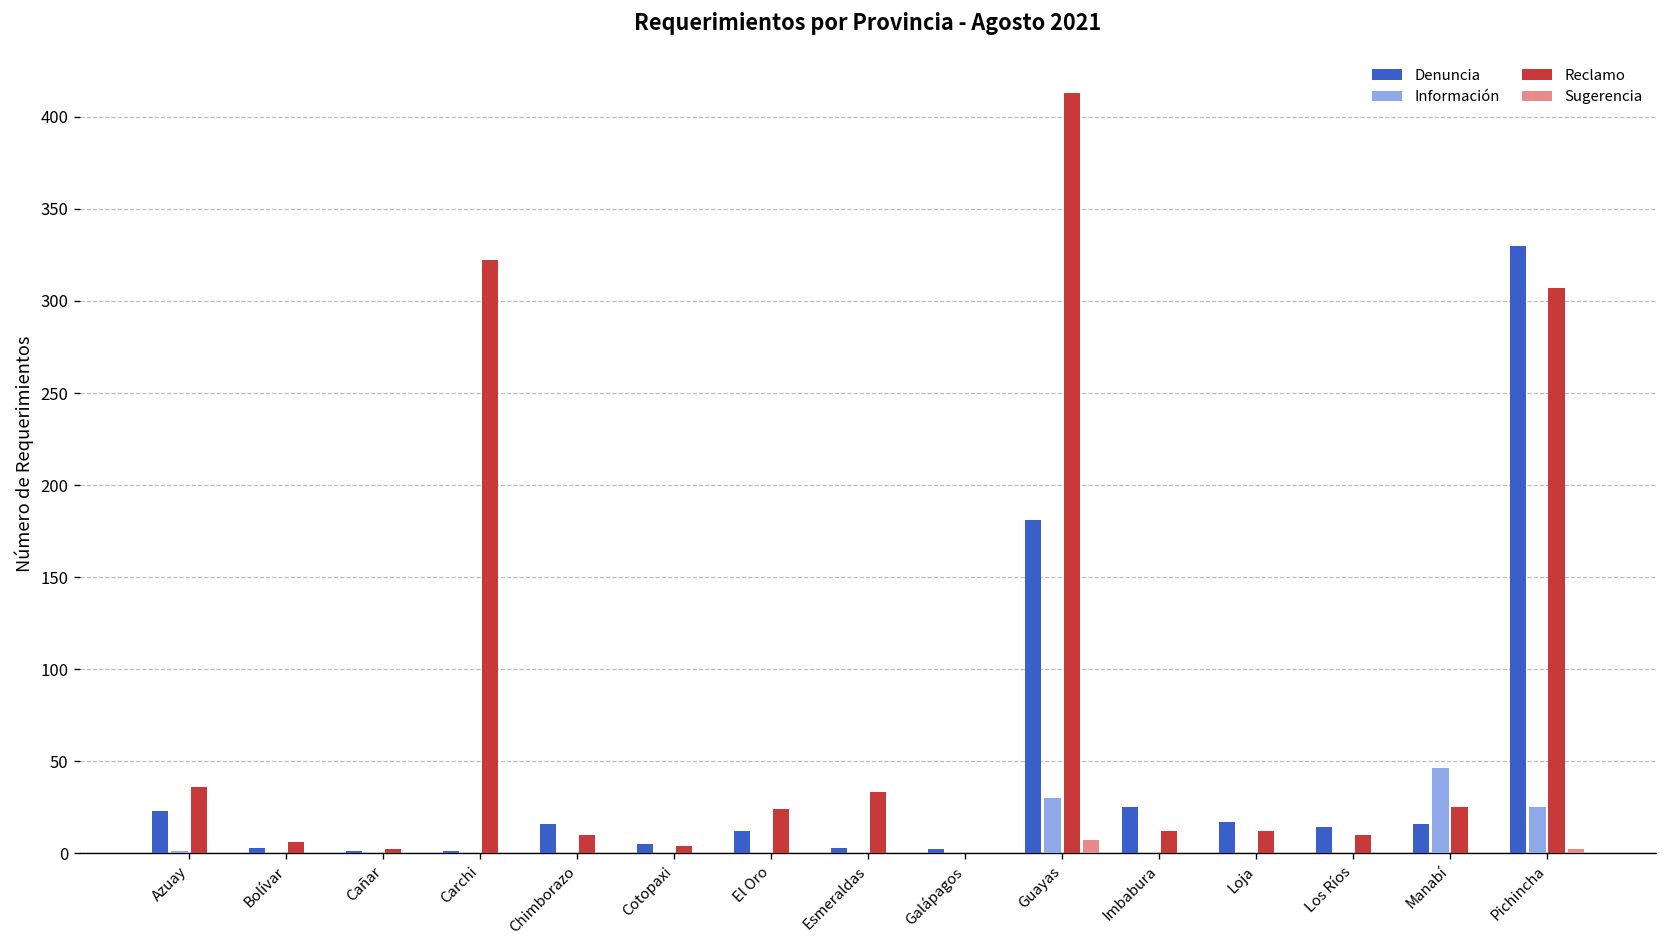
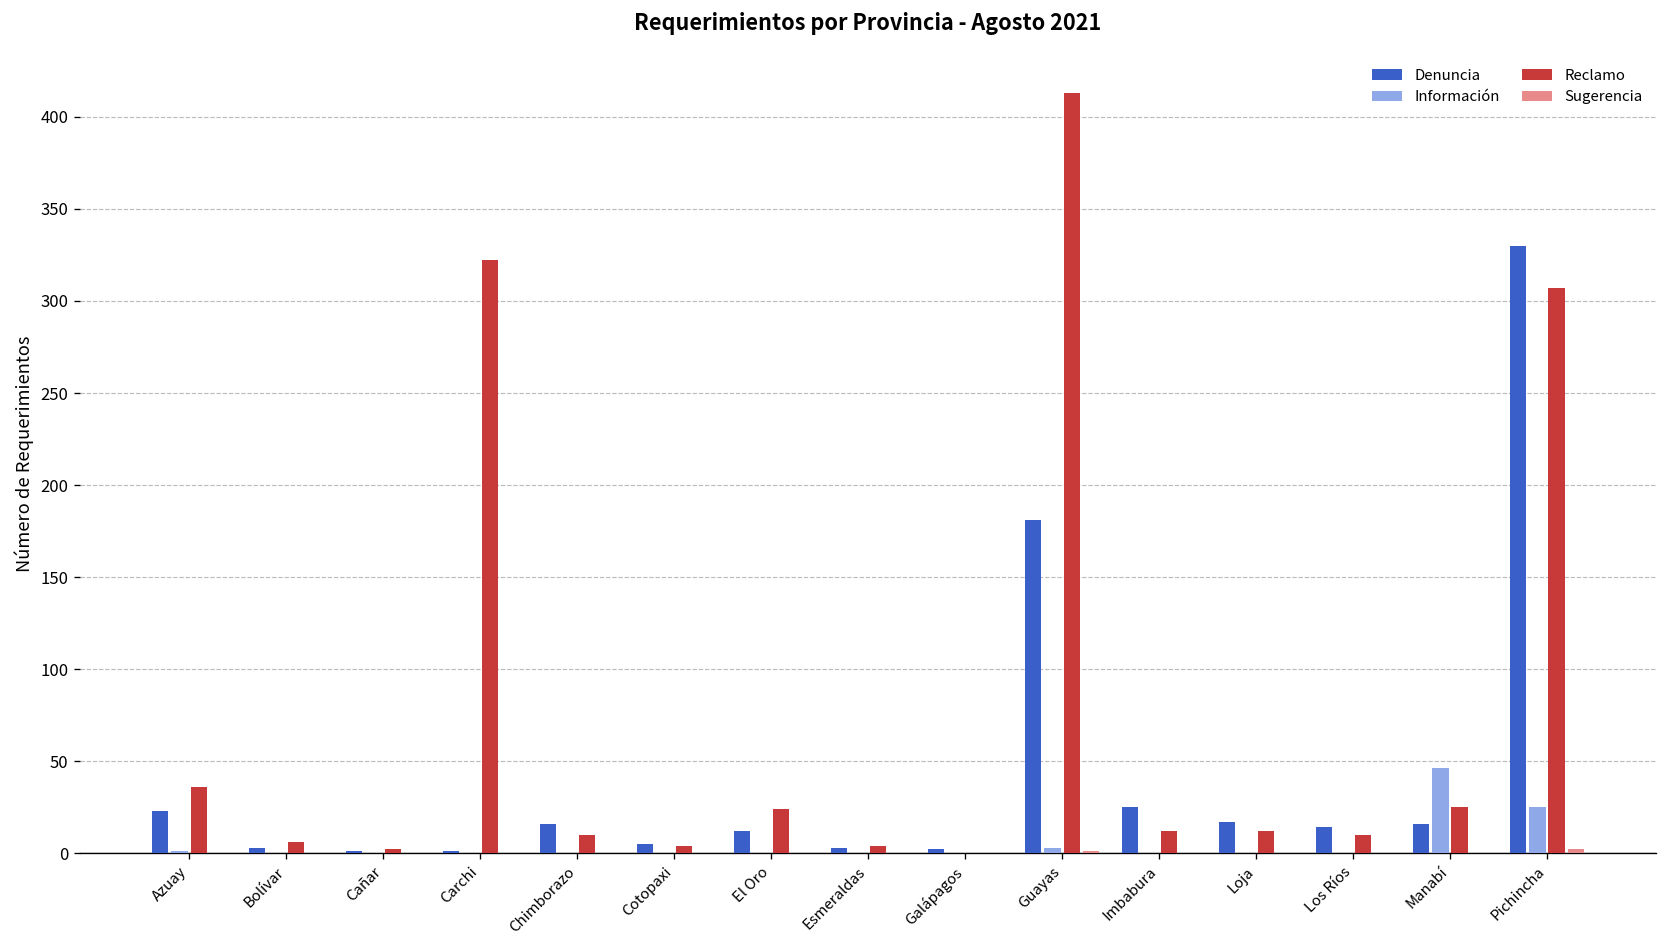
Reclamo, Esmeraldas: 33 -> 4
Información, Guayas: 30 -> 3
Sugerencia, Guayas: 7 -> 1
